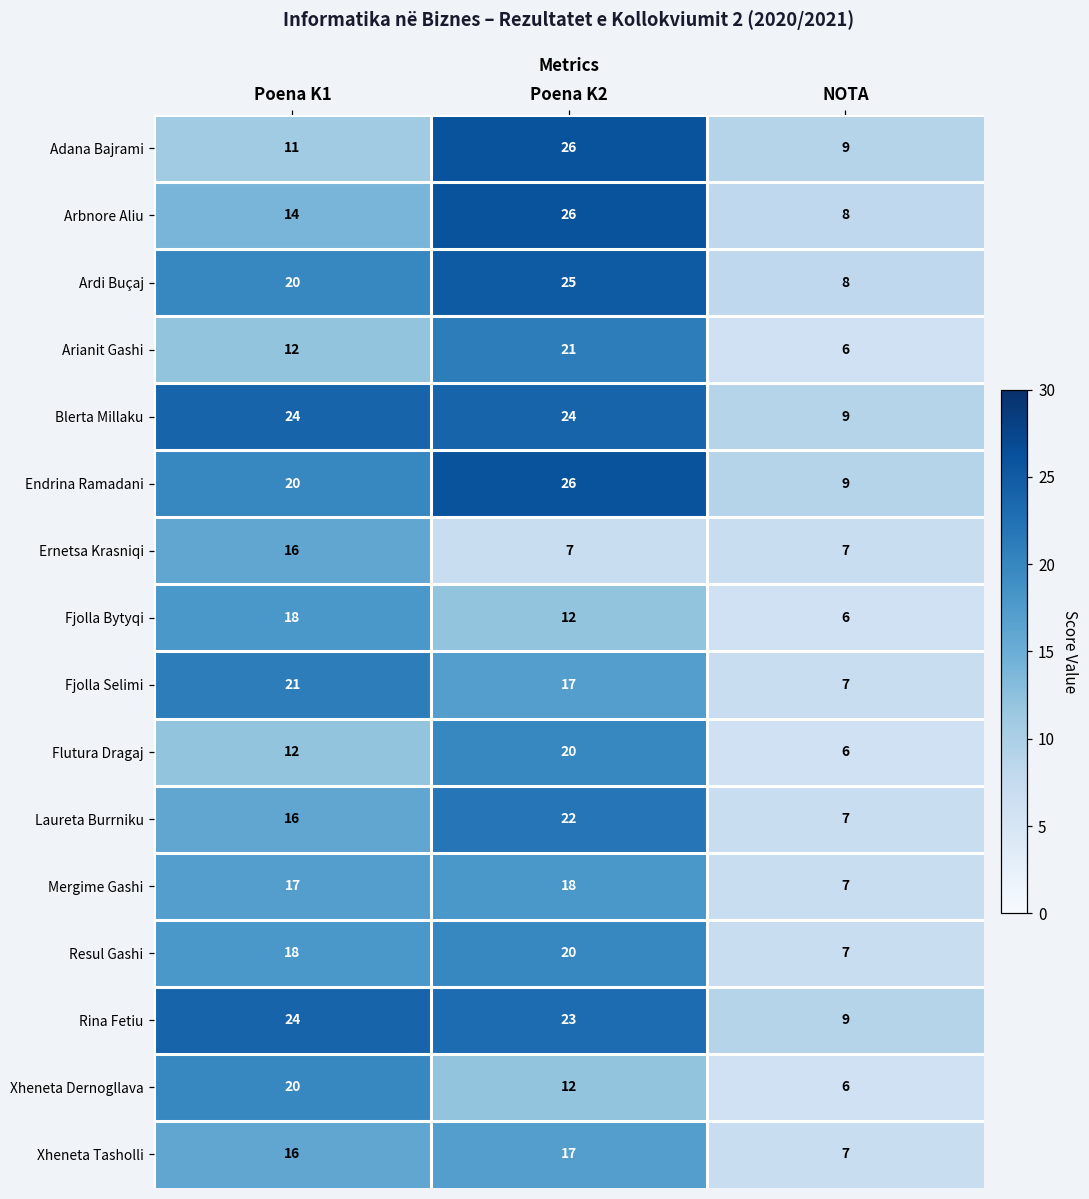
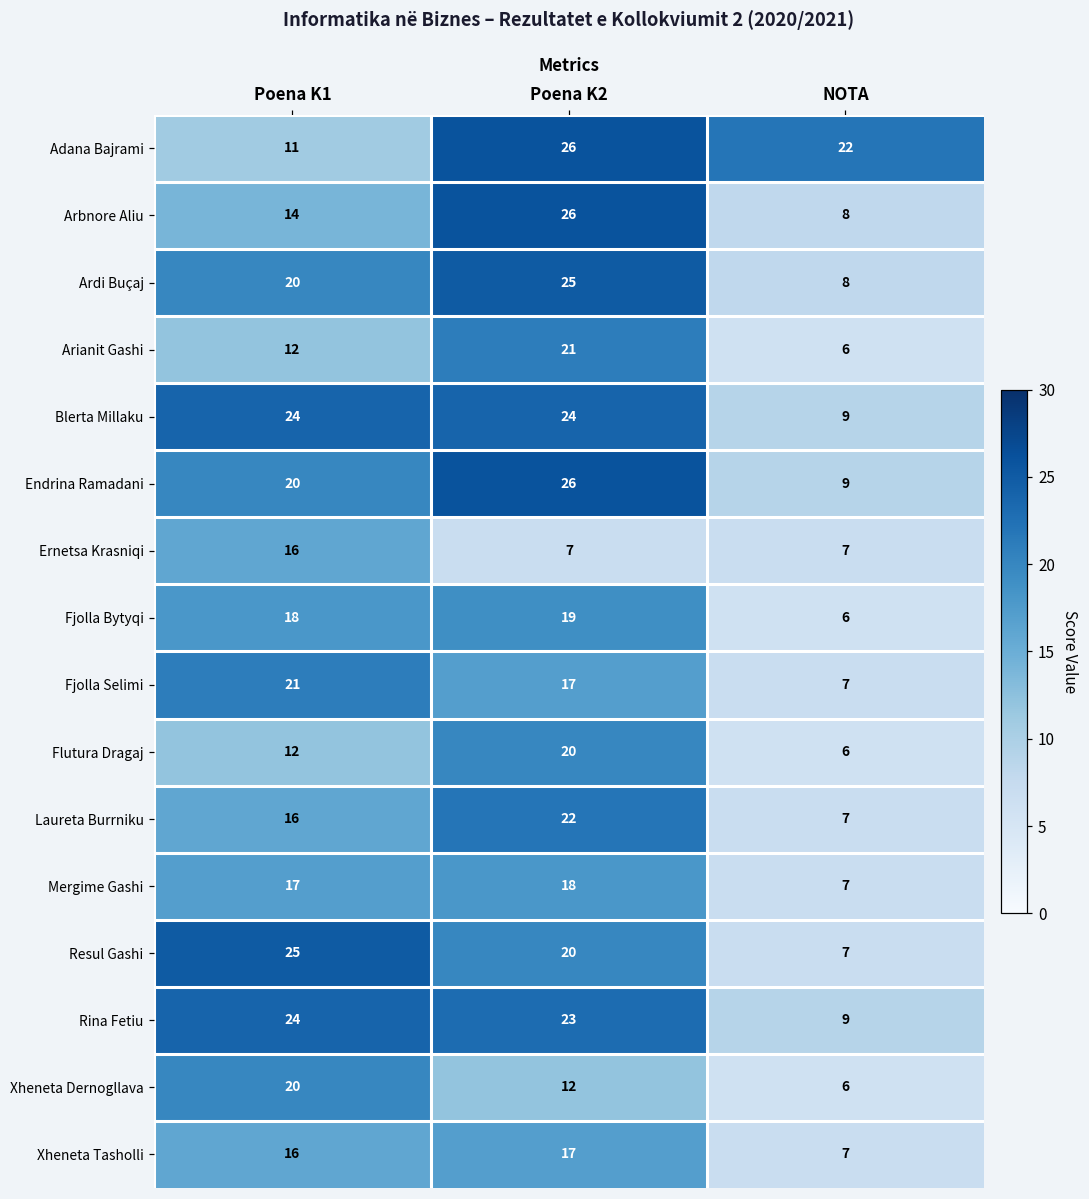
Adana Bajrami, NOTA: 9 -> 22
Fjolla Bytyqi, Poena K2: 12 -> 19
Resul Gashi, Poena K1: 18 -> 25
